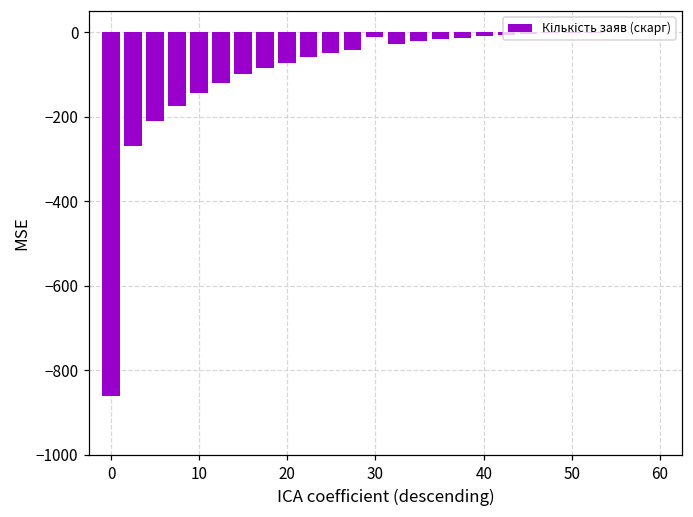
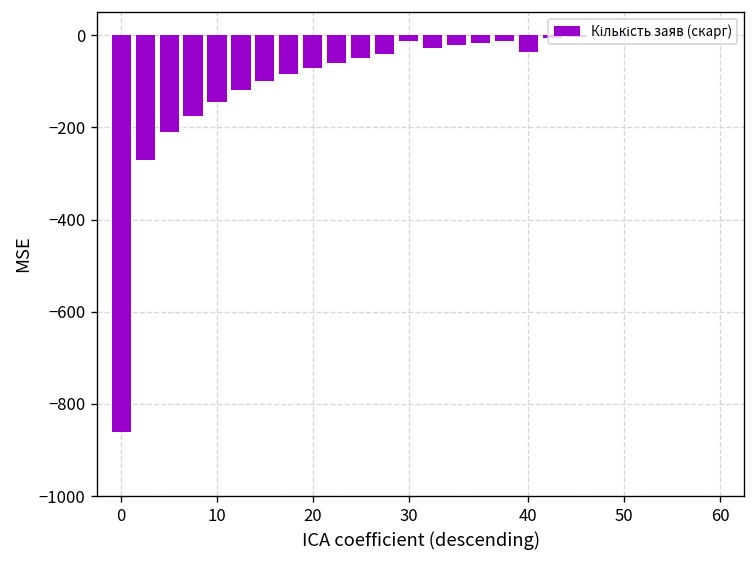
40: -10 -> -40
